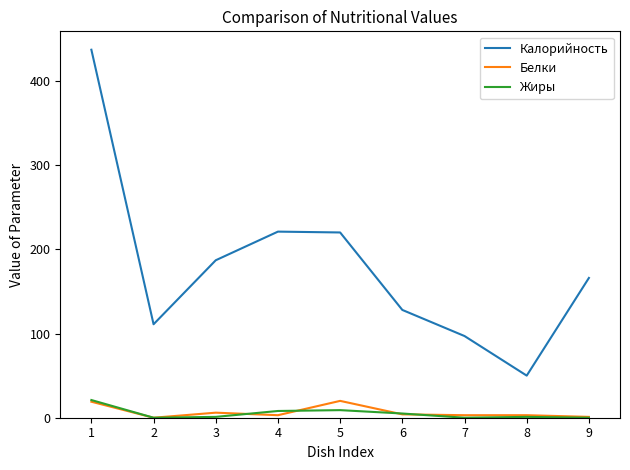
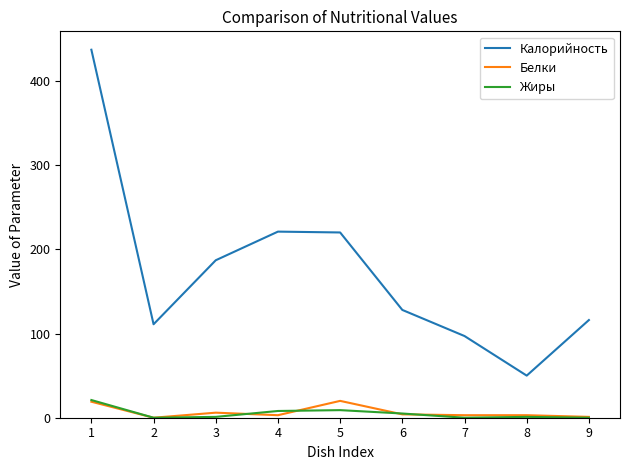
Калорийность, 9: 170 -> 120
